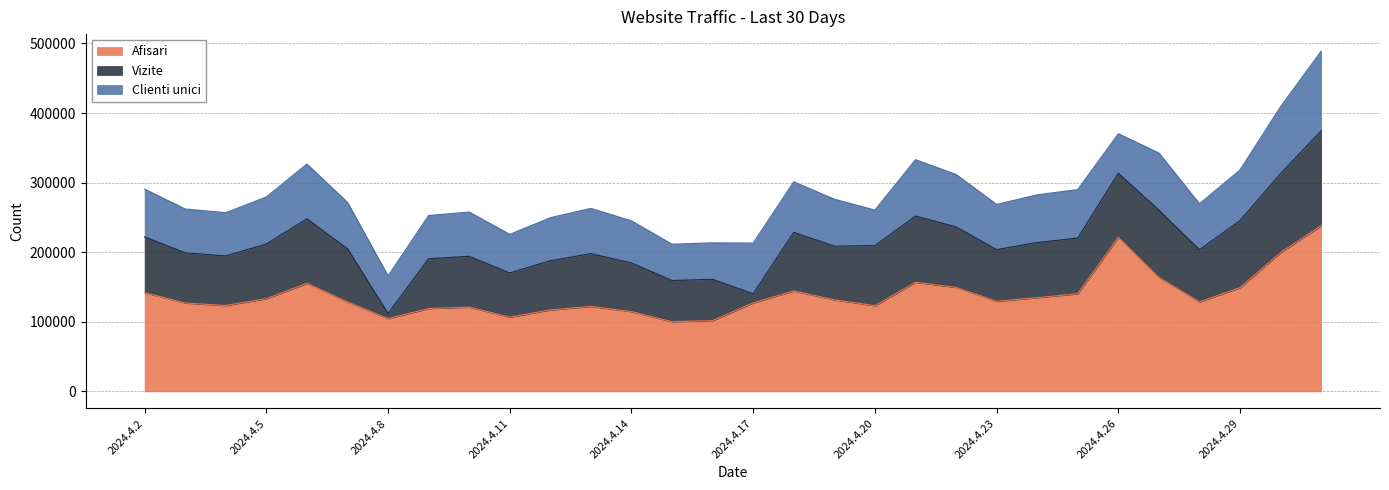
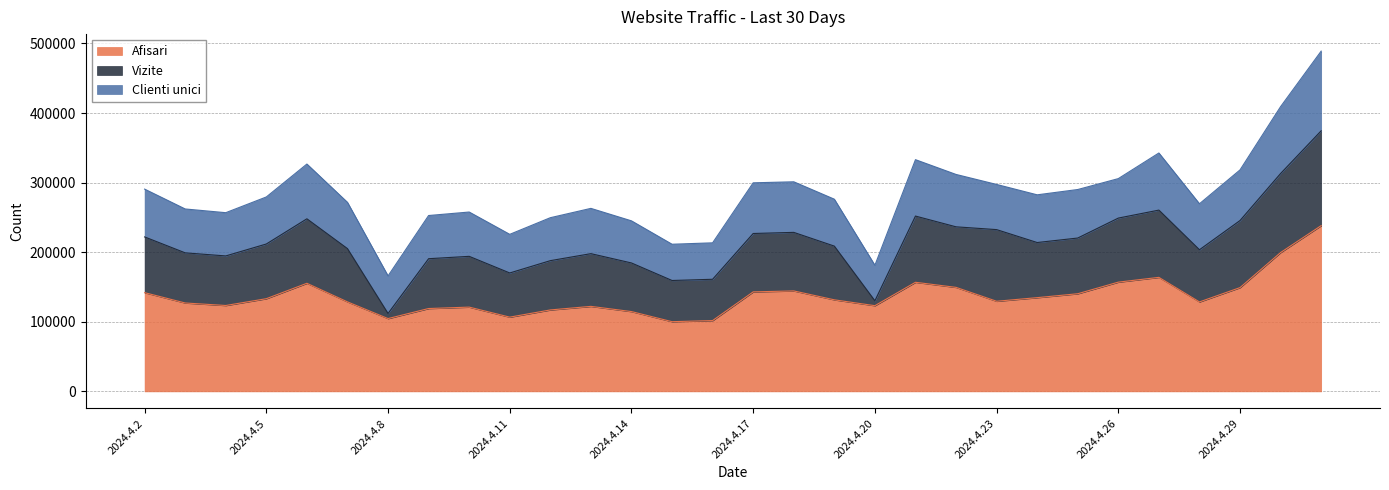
Afisari, 2024.4.17: 130000 -> 140000
Vizite, 2024.4.17: 10000 -> 80000
Vizite, 2024.4.20: 90000 -> 10000
Vizite, 2024.4.23: 70000 -> 100000
Afisari, 2024.4.26: 220000 -> 160000
